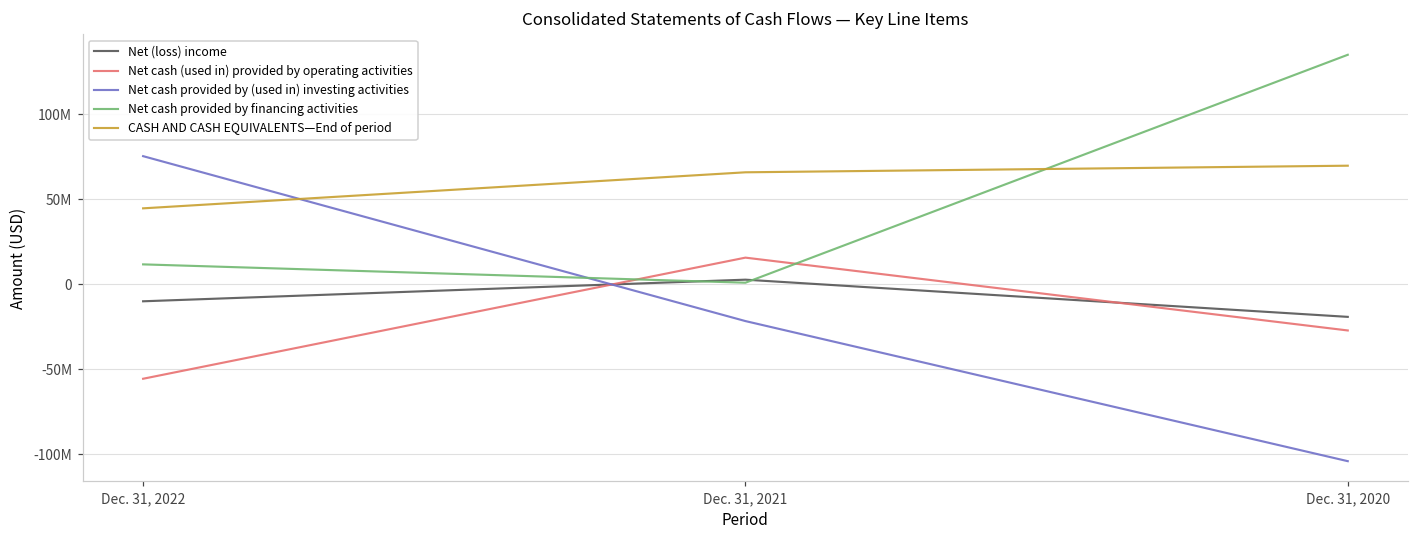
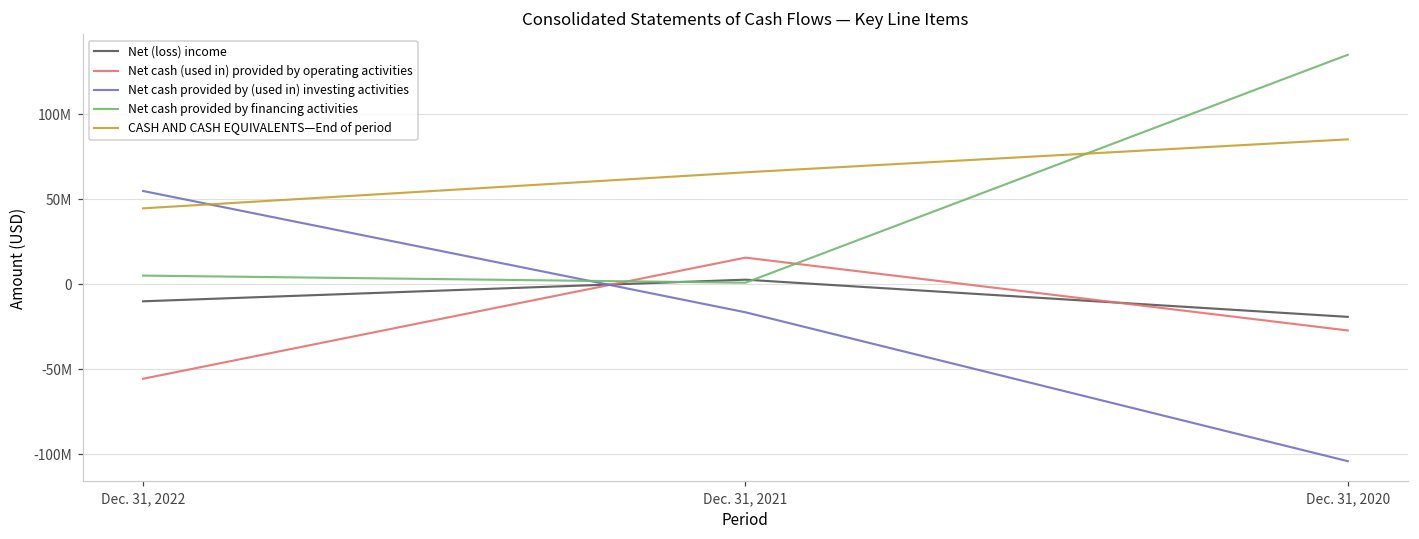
Net cash provided by (used in) investing activities, Dec. 31, 2022: 75000000 -> 55000000
Net cash provided by financing activities, Dec. 31, 2022: 12000000 -> 5000000
Net cash provided by (used in) investing activities, Dec. 31, 2021: -22000000 -> -17000000
CASH AND CASH EQUIVALENTS—End of period, Dec. 31, 2020: 70000000 -> 85000000
